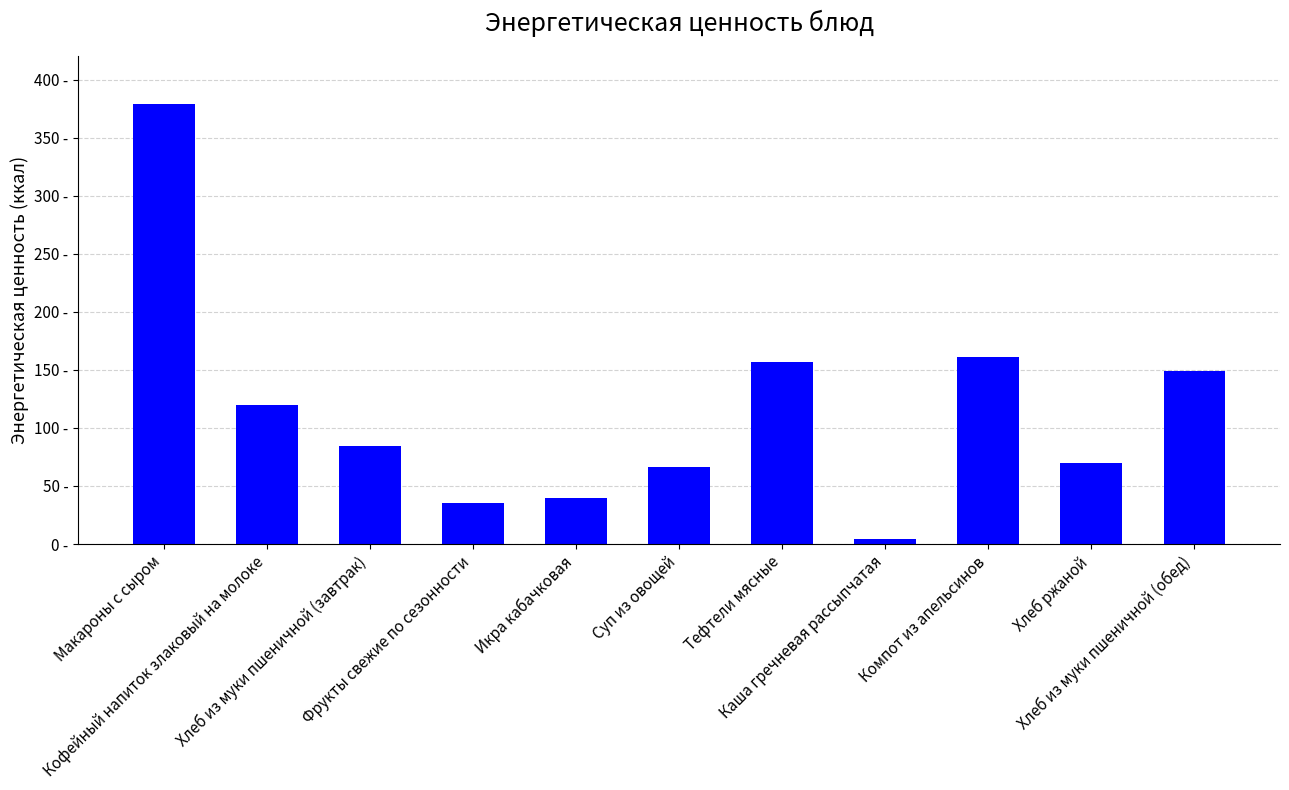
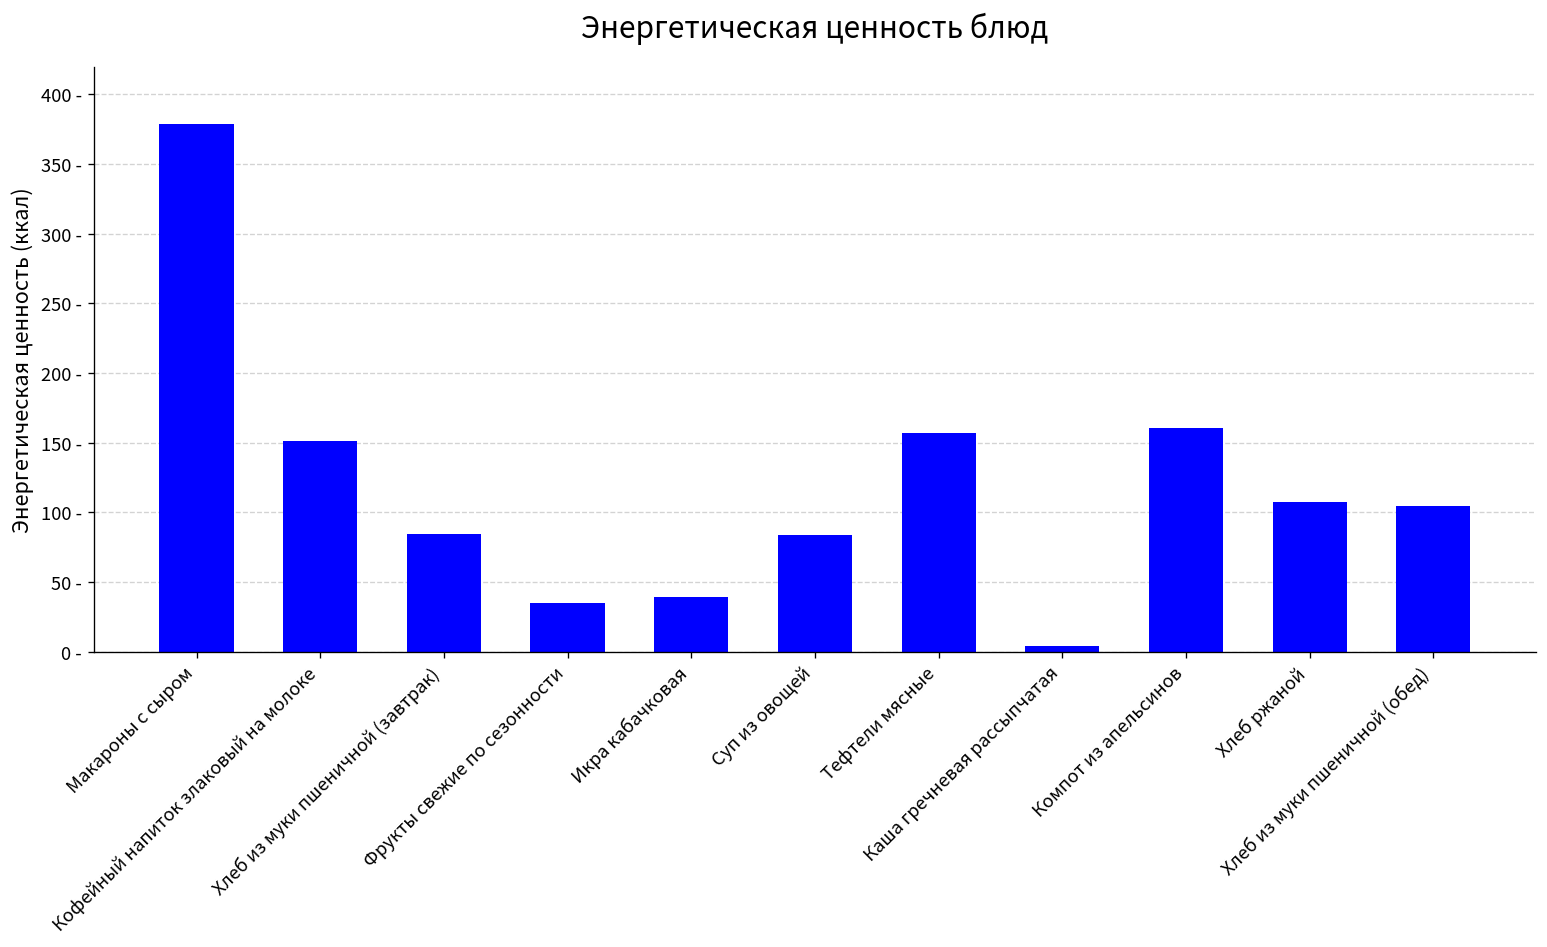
Кофейный напиток злаковый на молоке: 120 - -> 151 -
Суп из овощей: 67 - -> 84 -
Хлеб ржаной: 69 - -> 108 -
Хлеб из муки пшеничной (обед): 149 - -> 105 -
